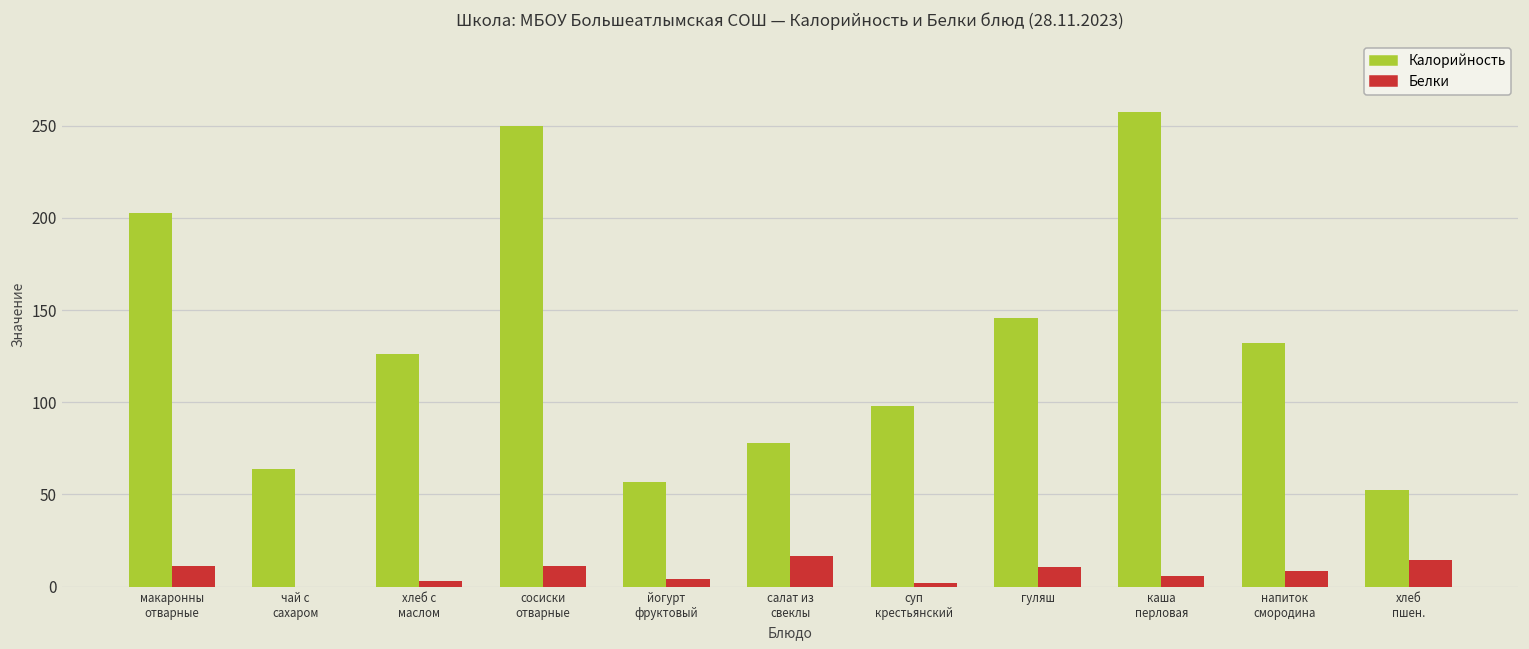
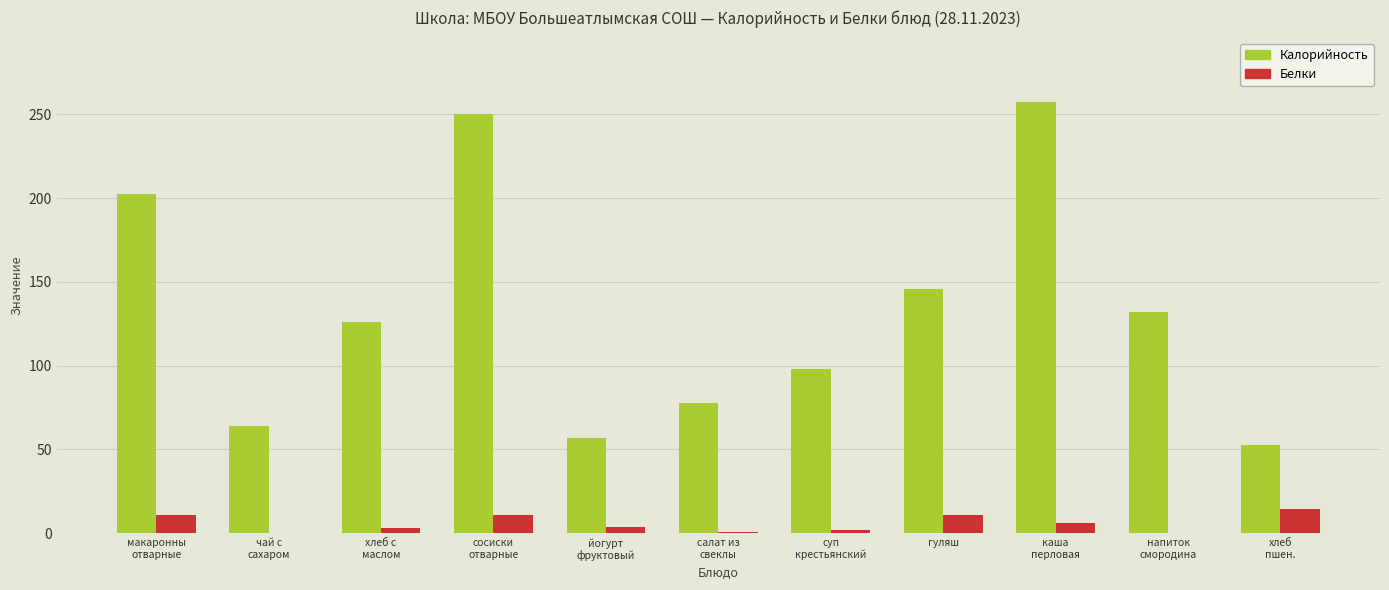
Белки, салат из свеклы: 16 -> 1
Белки, напиток смородина: 8 -> 0
